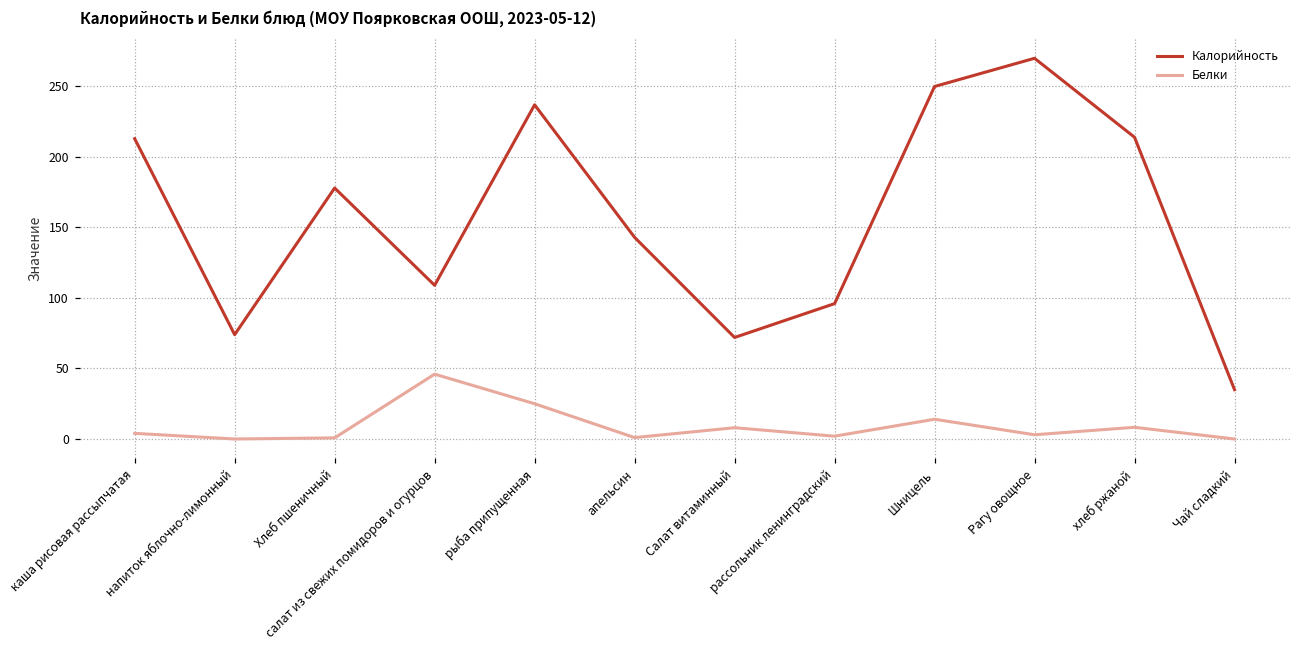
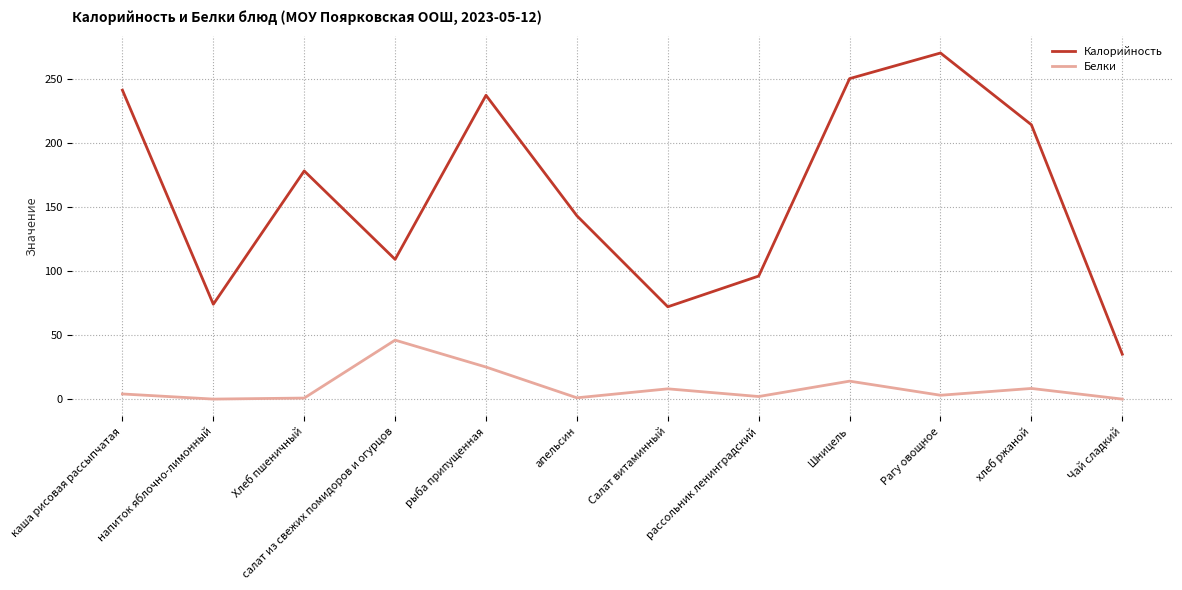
Калорийность, каша рисовая рассыпчатая: 213 -> 241
